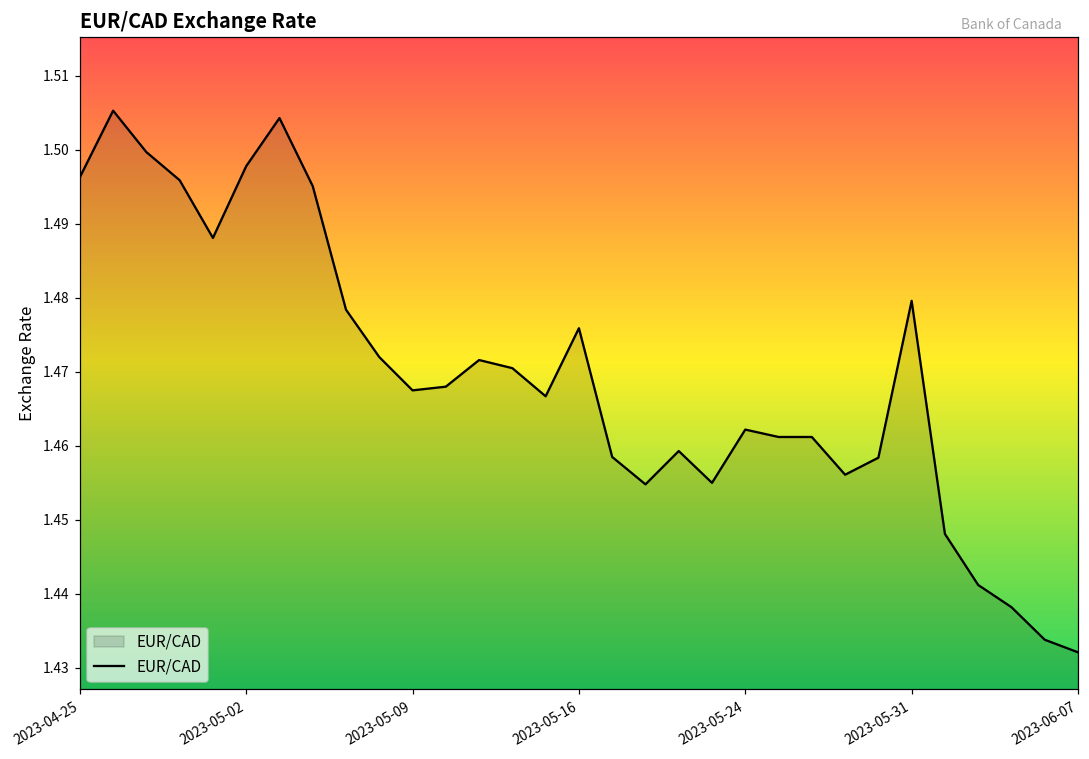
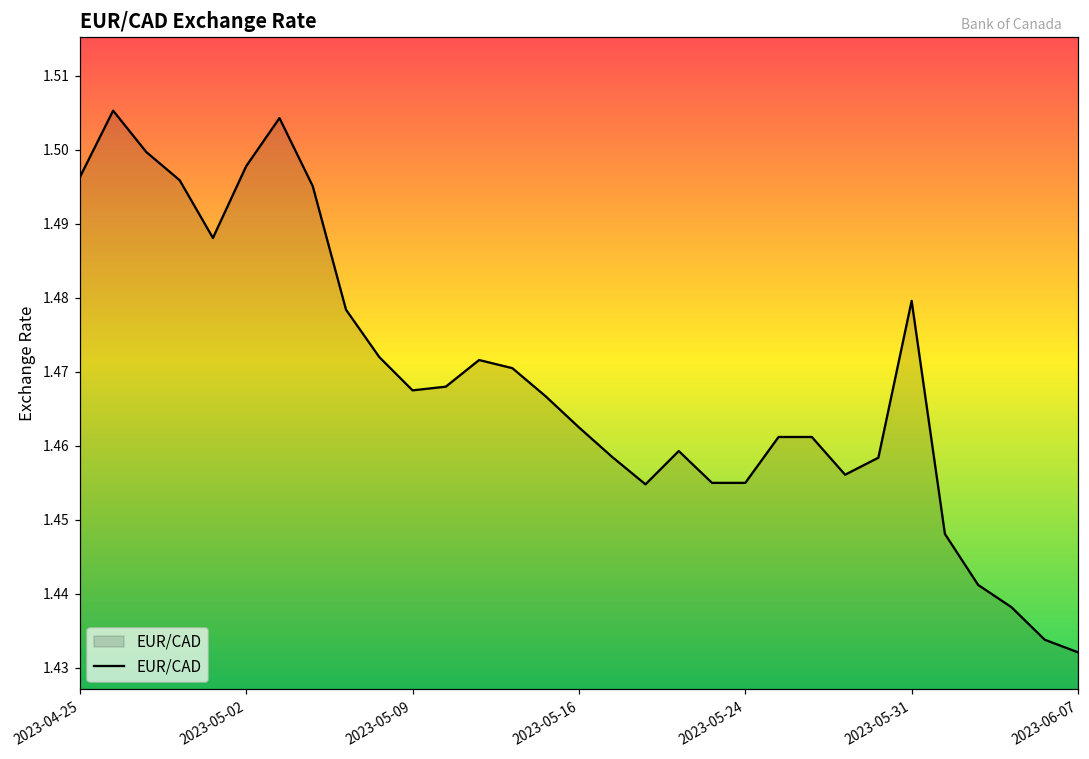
2023-05-16: 1.476 -> 1.463
2023-05-24: 1.462 -> 1.455
